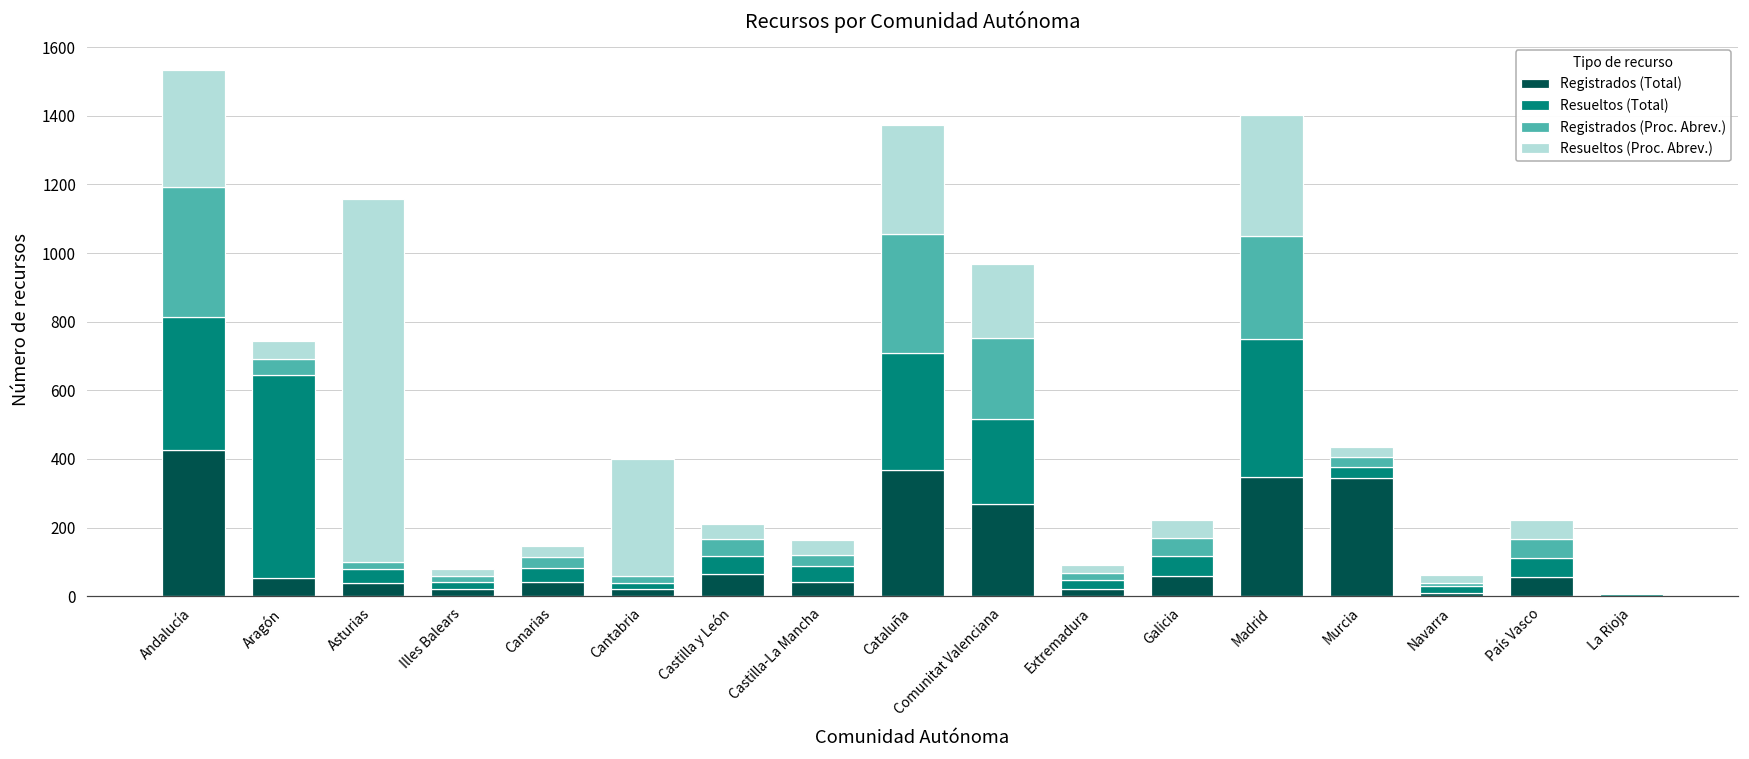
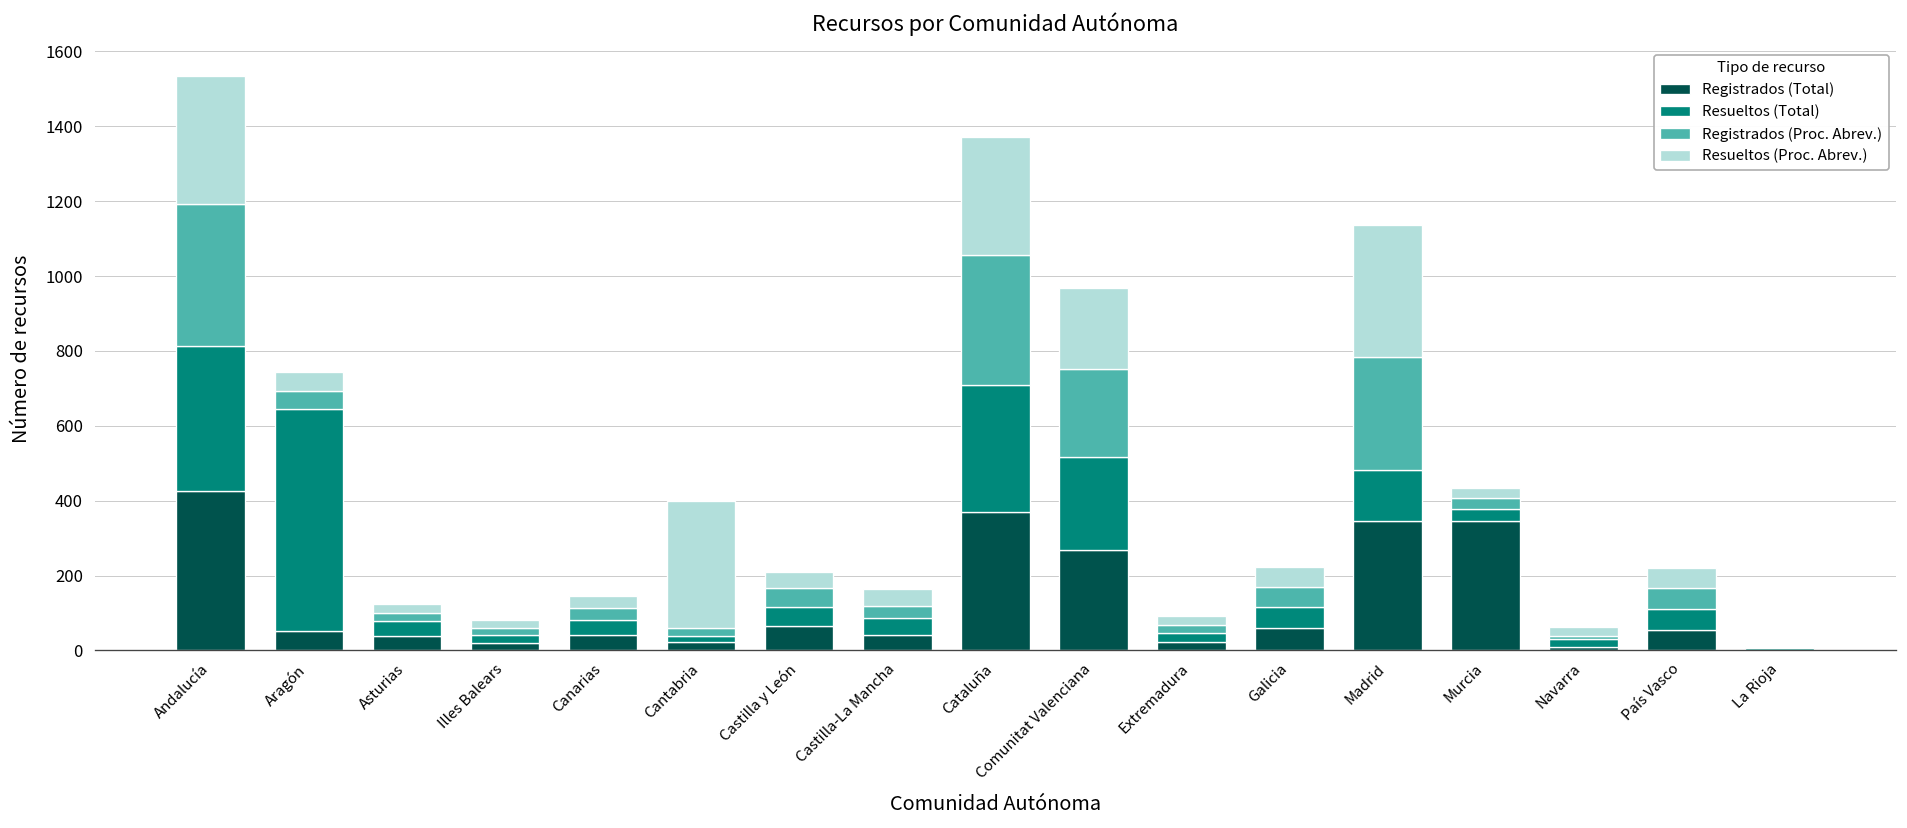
Resueltos (Proc. Abrev.), Asturias: 1060 -> 20
Resueltos (Total), Madrid: 400 -> 140
